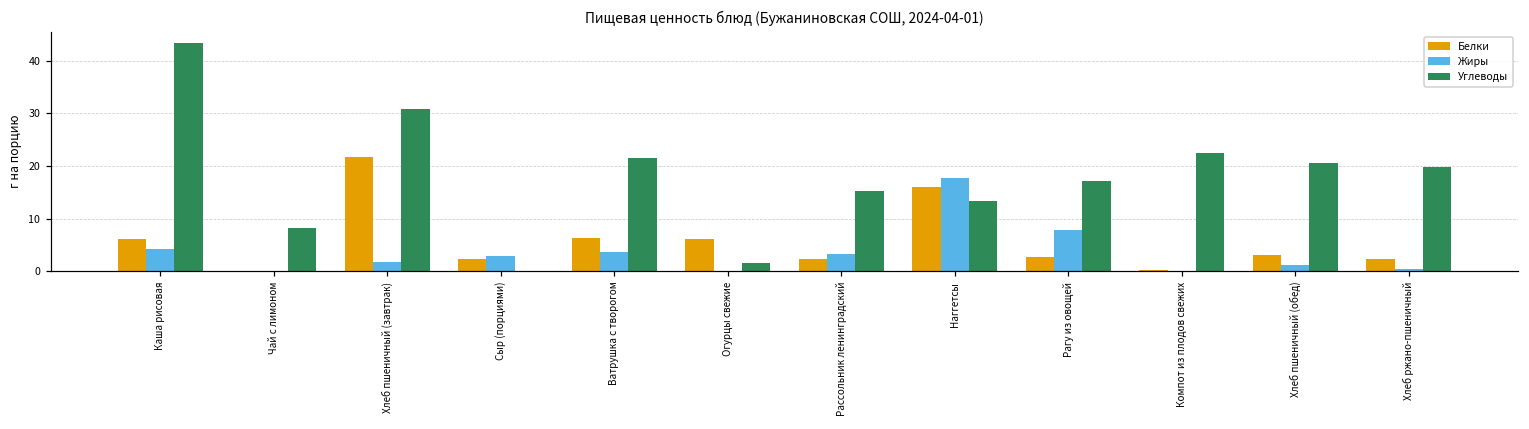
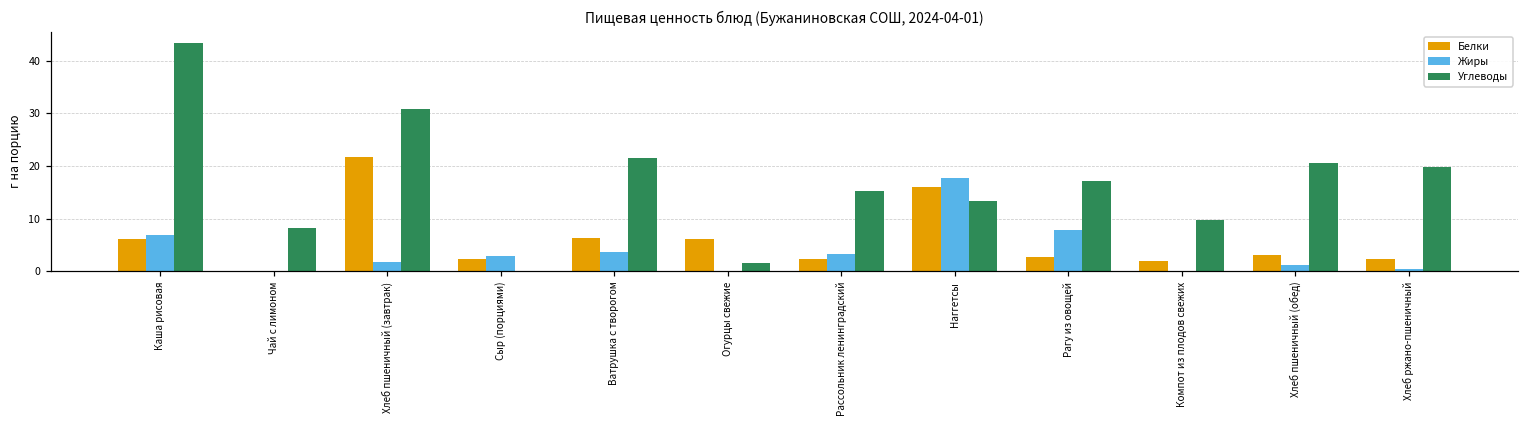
Жиры, Каша рисовая: 4 -> 7
Белки, Компот из плодов свежих: 0 -> 2
Углеводы, Компот из плодов свежих: 22 -> 10
